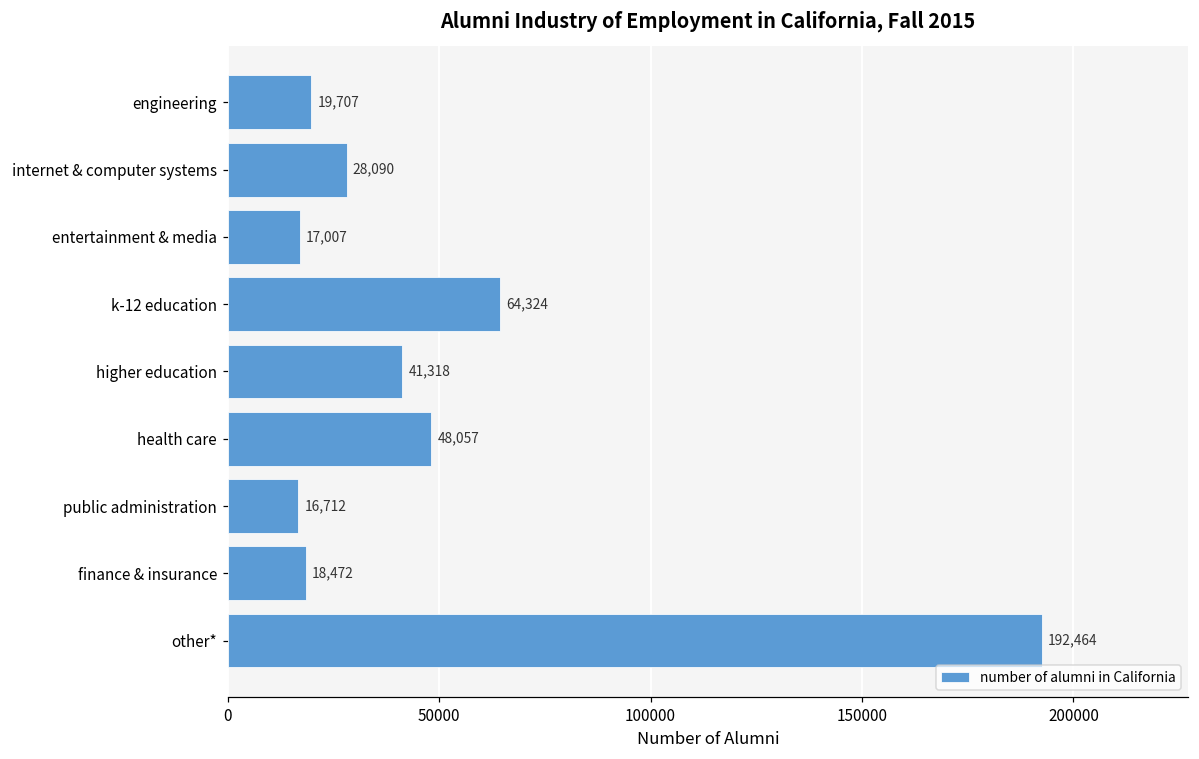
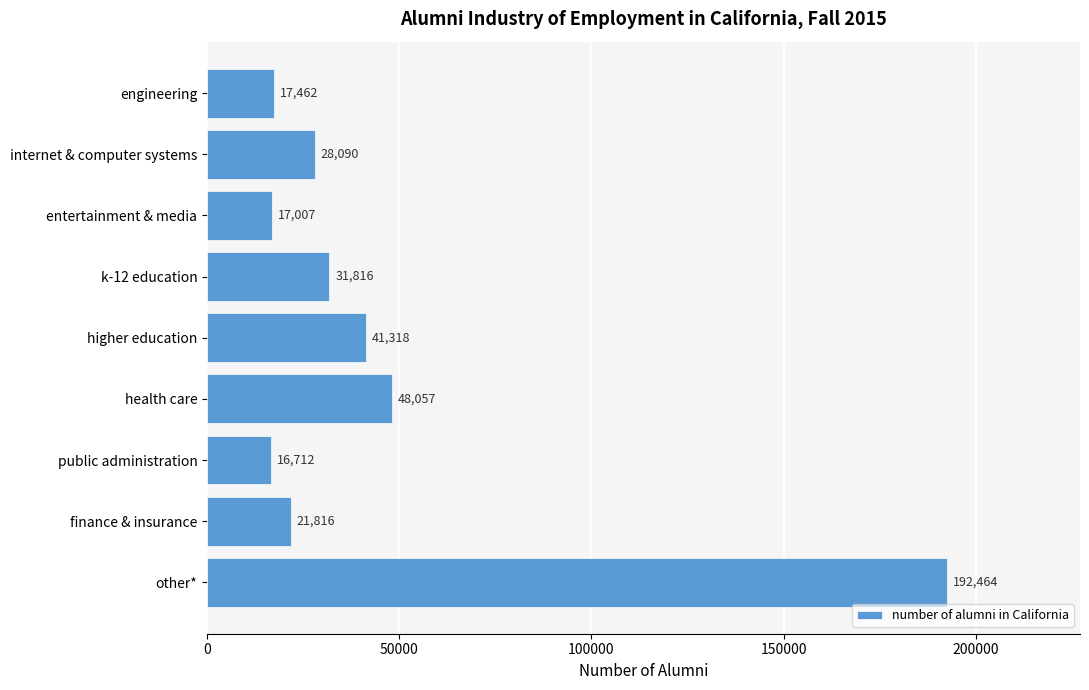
engineering: 19,707 -> 17,462
k-12 education: 64,324 -> 31,816
finance & insurance: 18,472 -> 21,816
